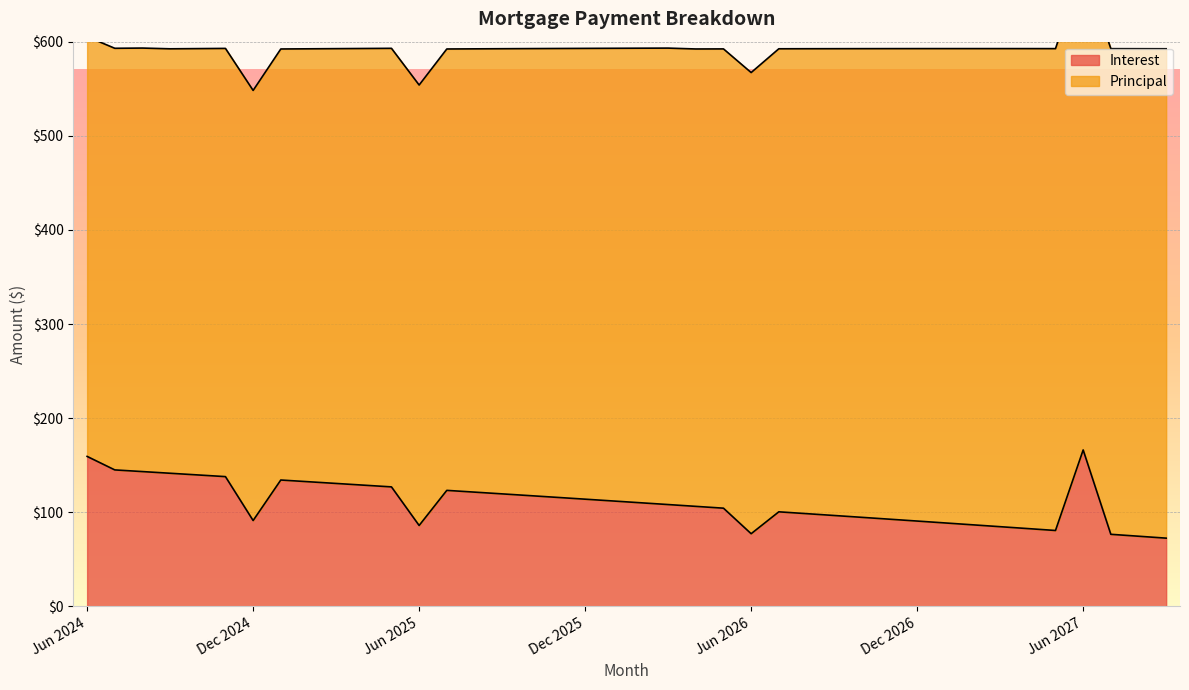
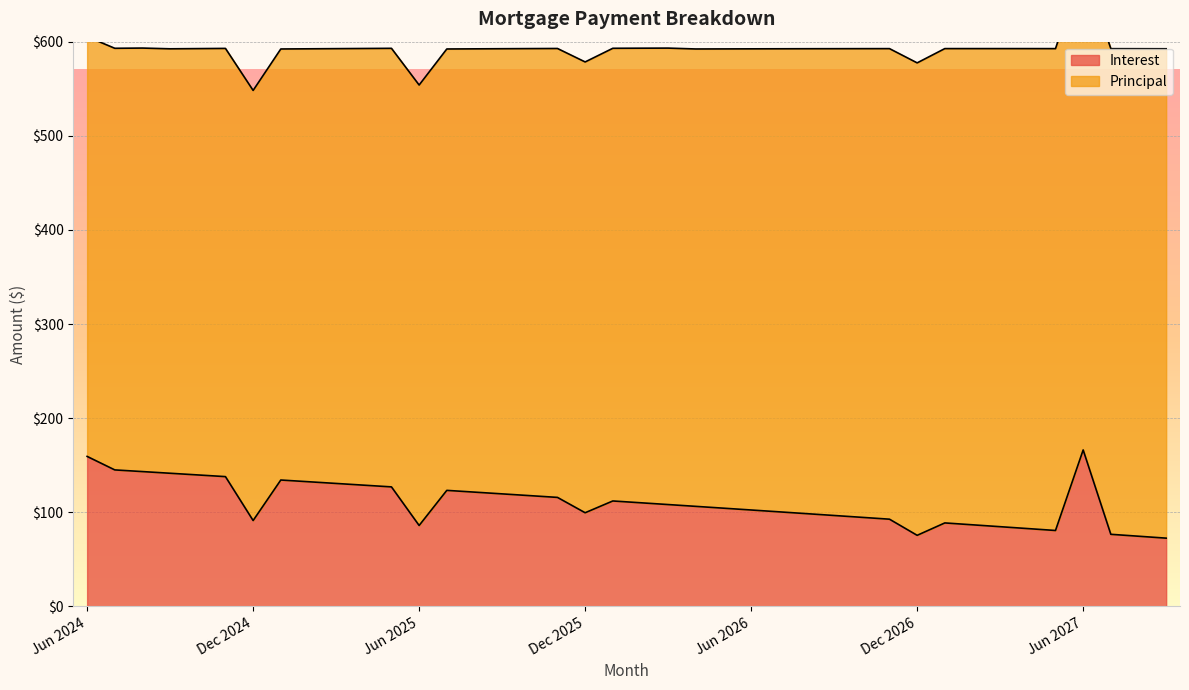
Interest, Dec 2025: $110 -> $100
Interest, Jun 2026: $80 -> $100
Interest, Dec 2026: $90 -> $80
